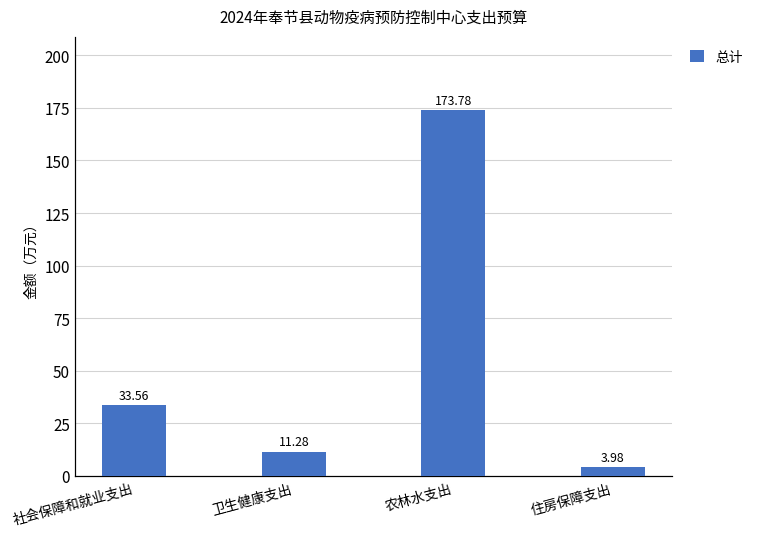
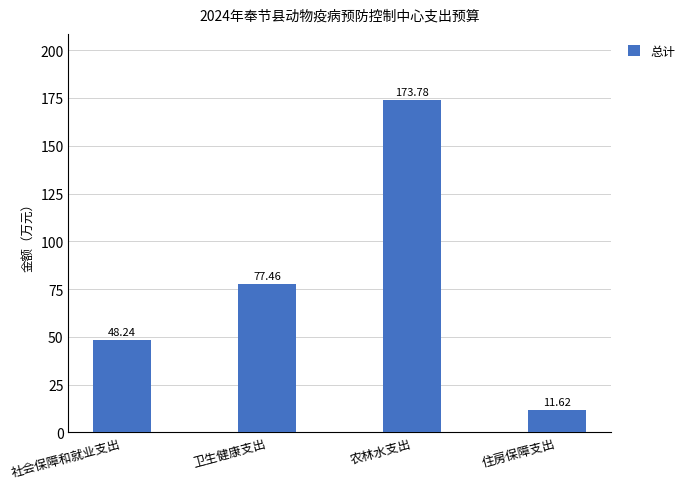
社会保障和就业支出: 33.56 -> 48.24
卫生健康支出: 11.28 -> 77.46
住房保障支出: 3.98 -> 11.62
